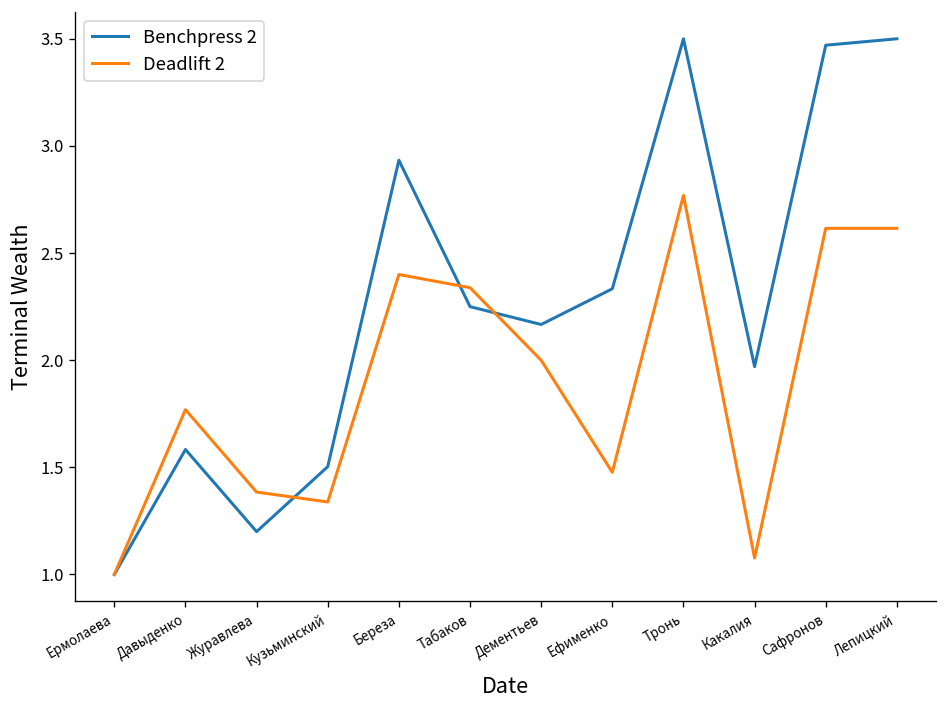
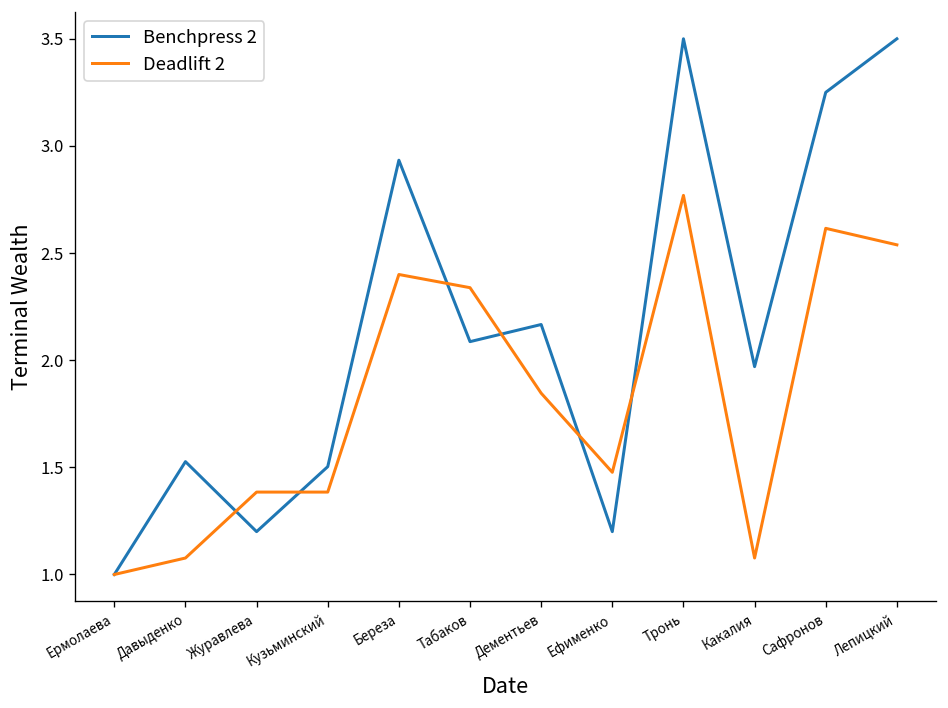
Benchpress 2, Давыденко: 1.58 -> 1.53
Deadlift 2, Давыденко: 1.77 -> 1.08
Deadlift 2, Кузьминский: 1.34 -> 1.38
Benchpress 2, Табаков: 2.25 -> 2.09
Deadlift 2, Дементьев: 2.00 -> 1.85
Benchpress 2, Ефименко: 2.33 -> 1.20
Benchpress 2, Сафронов: 3.47 -> 3.25
Deadlift 2, Лепицкий: 2.62 -> 2.54
